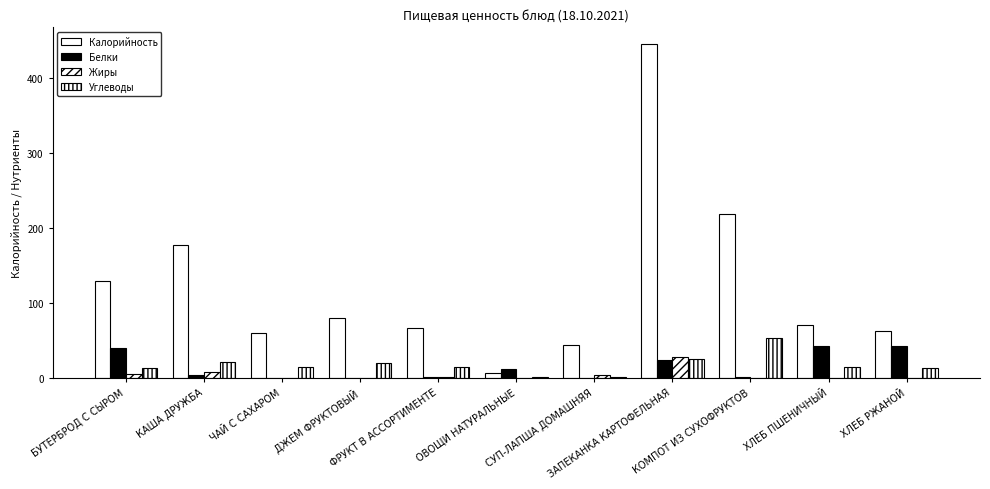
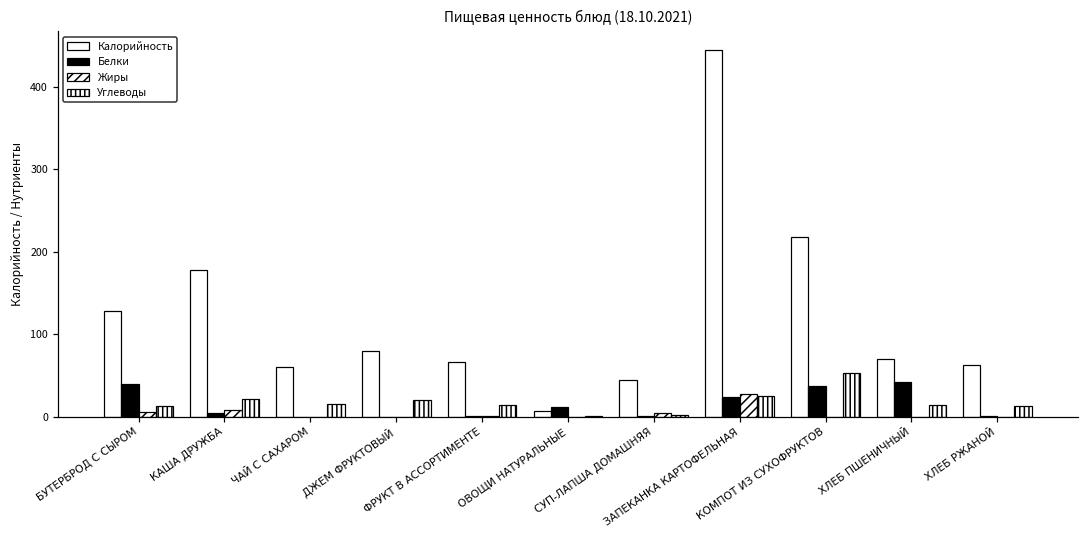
Белки, КОМПОТ ИЗ СУХОФРУКТОВ: 0 -> 40
Белки, ХЛЕБ РЖАНОЙ: 40 -> 0
